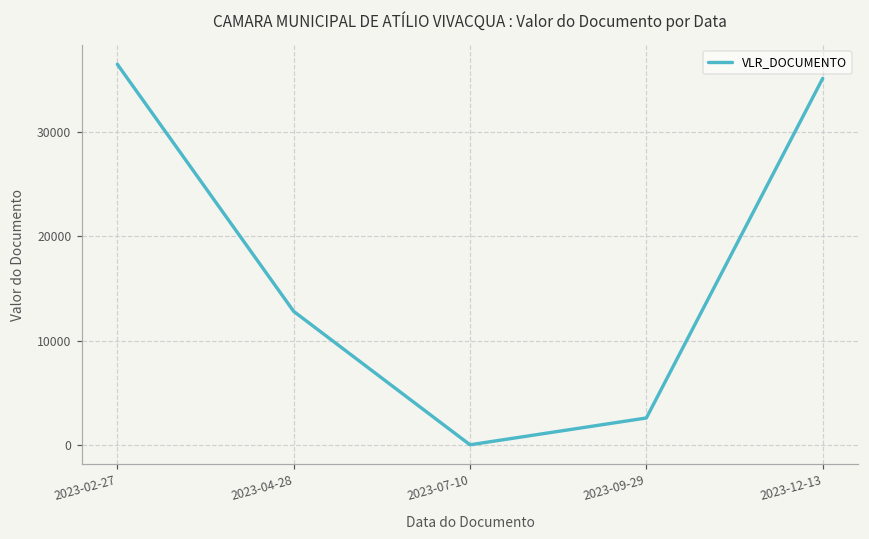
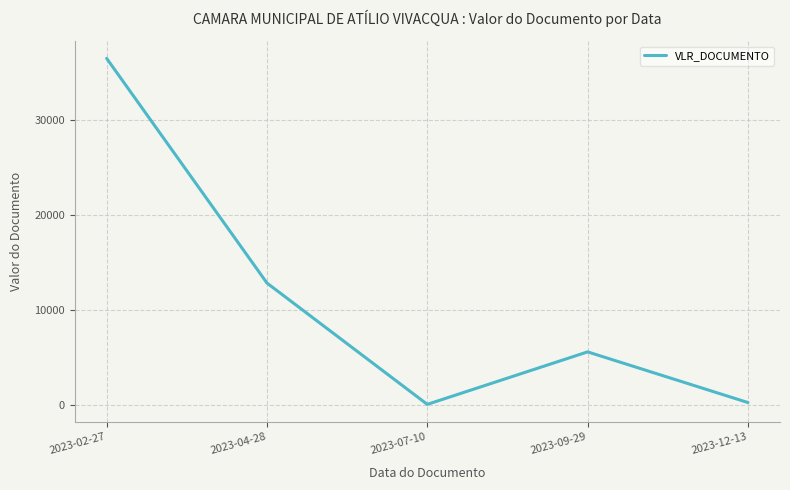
2023-09-29: 3000 -> 6000
2023-12-13: 35000 -> 0
